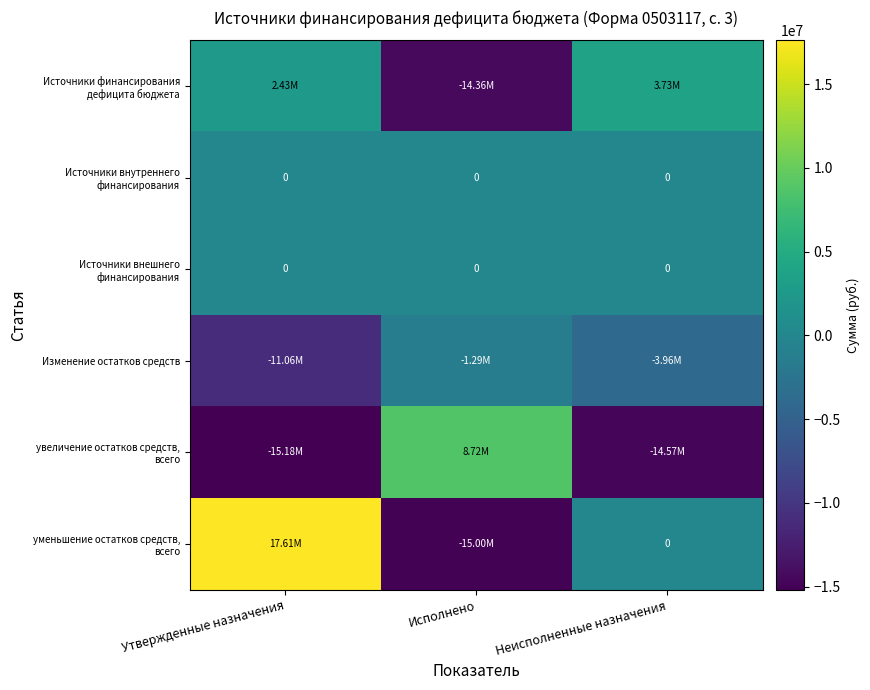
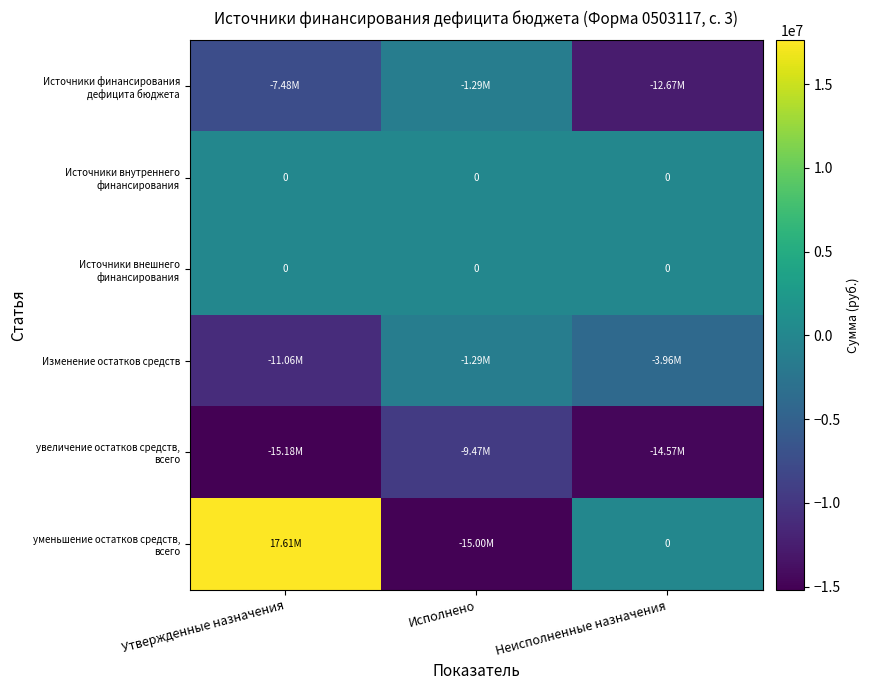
Источники финансирования дефицита бюджета, Утвержденные назначения: 2.43M -> -7.48M
Источники финансирования дефицита бюджета, Исполнено: -14.36M -> -1.29M
Источники финансирования дефицита бюджета, Неисполненные назначения: 3.73M -> -12.67M
увеличение остатков средств, всего, Исполнено: 8.72M -> -9.47M
